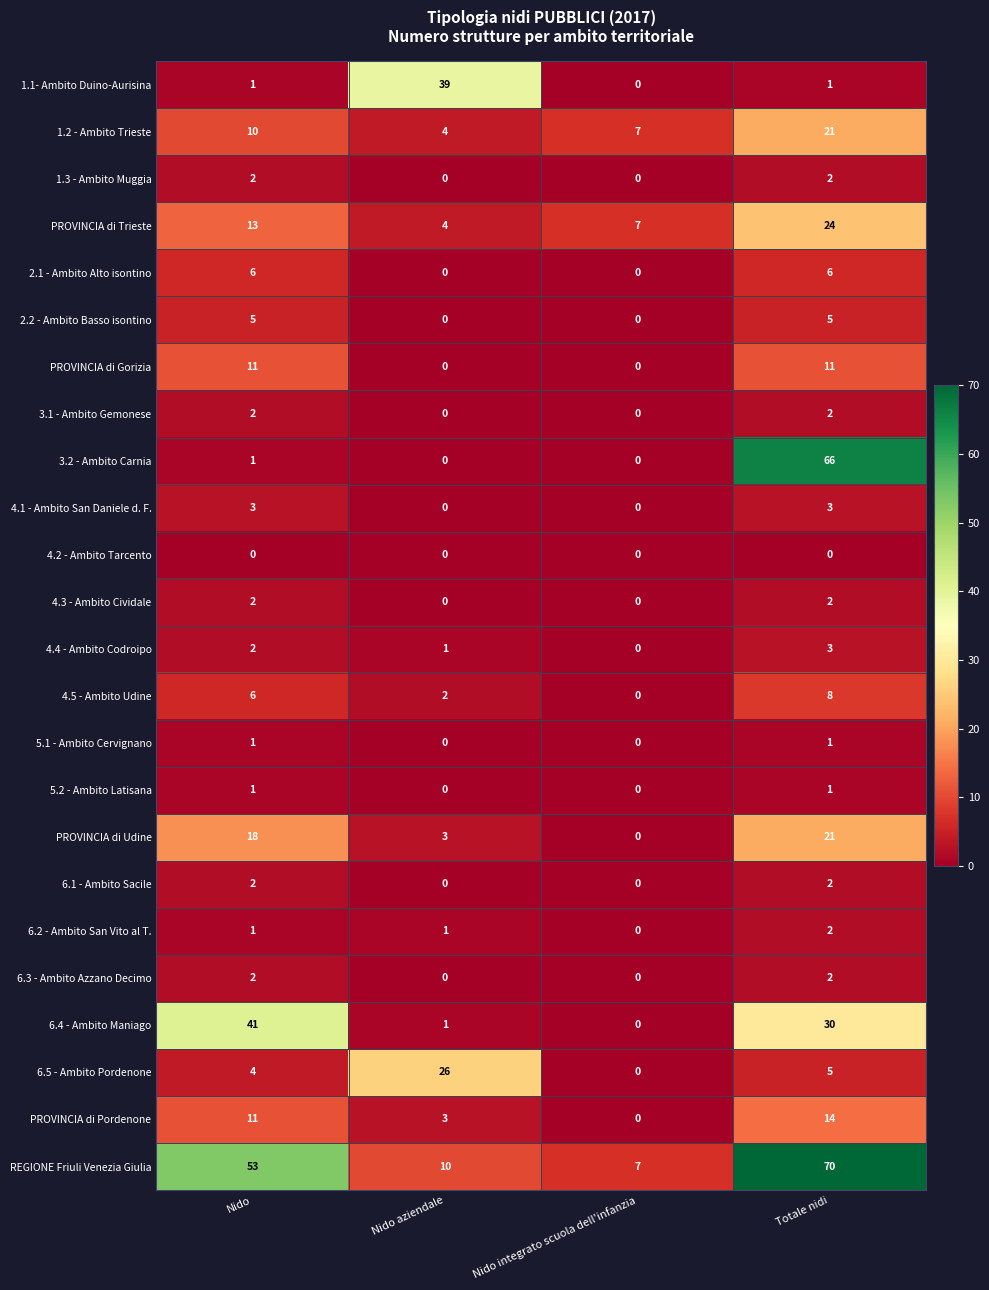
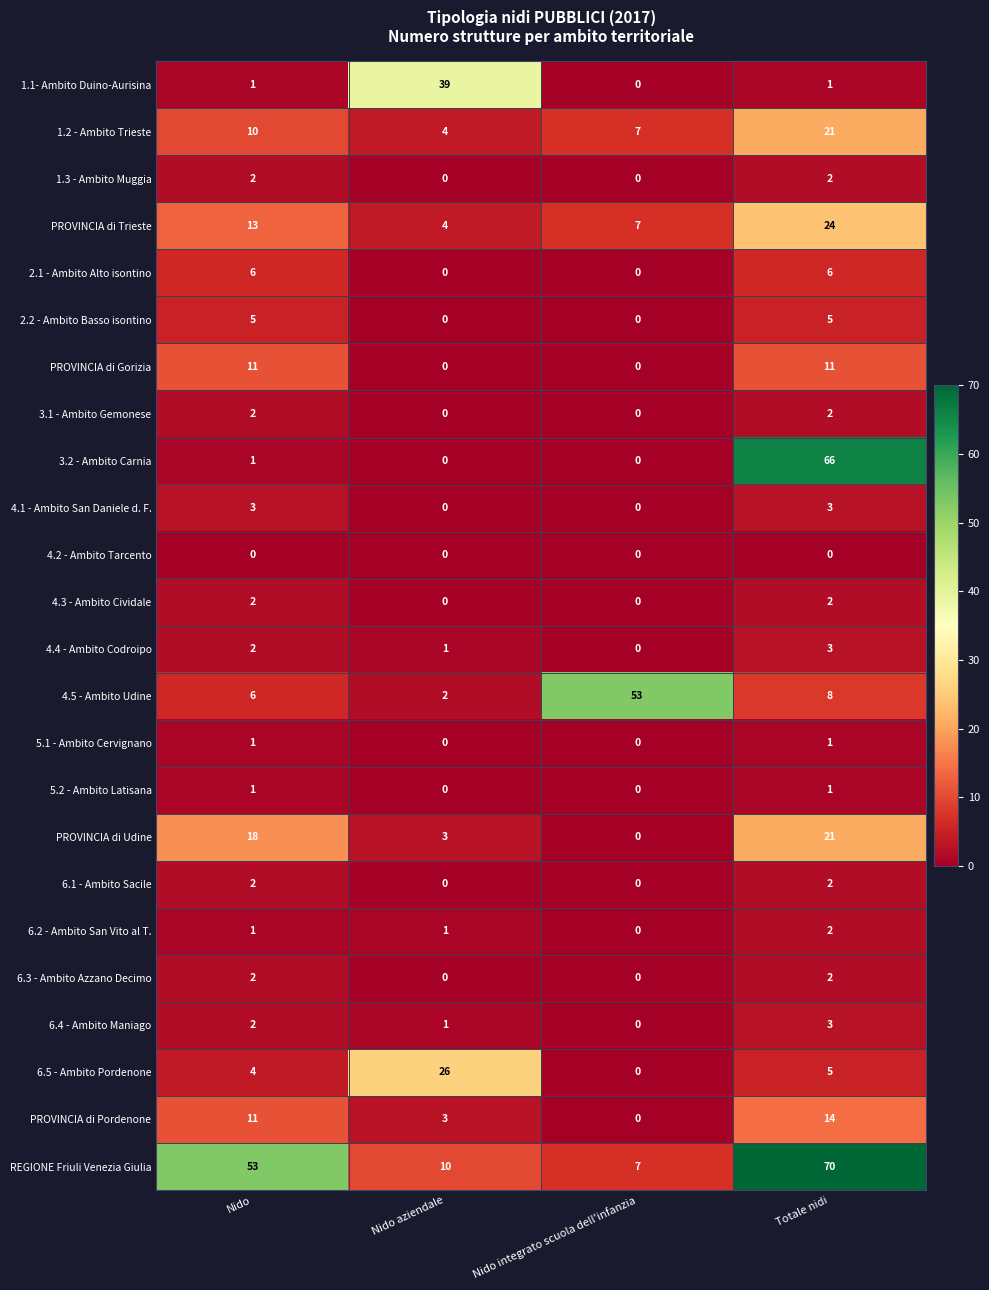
4.5 - Ambito Udine, Nido integrato scuola dell'infanzia: 0 -> 53
6.4 - Ambito Maniago, Nido: 41 -> 2
6.4 - Ambito Maniago, Totale nidi: 30 -> 3
